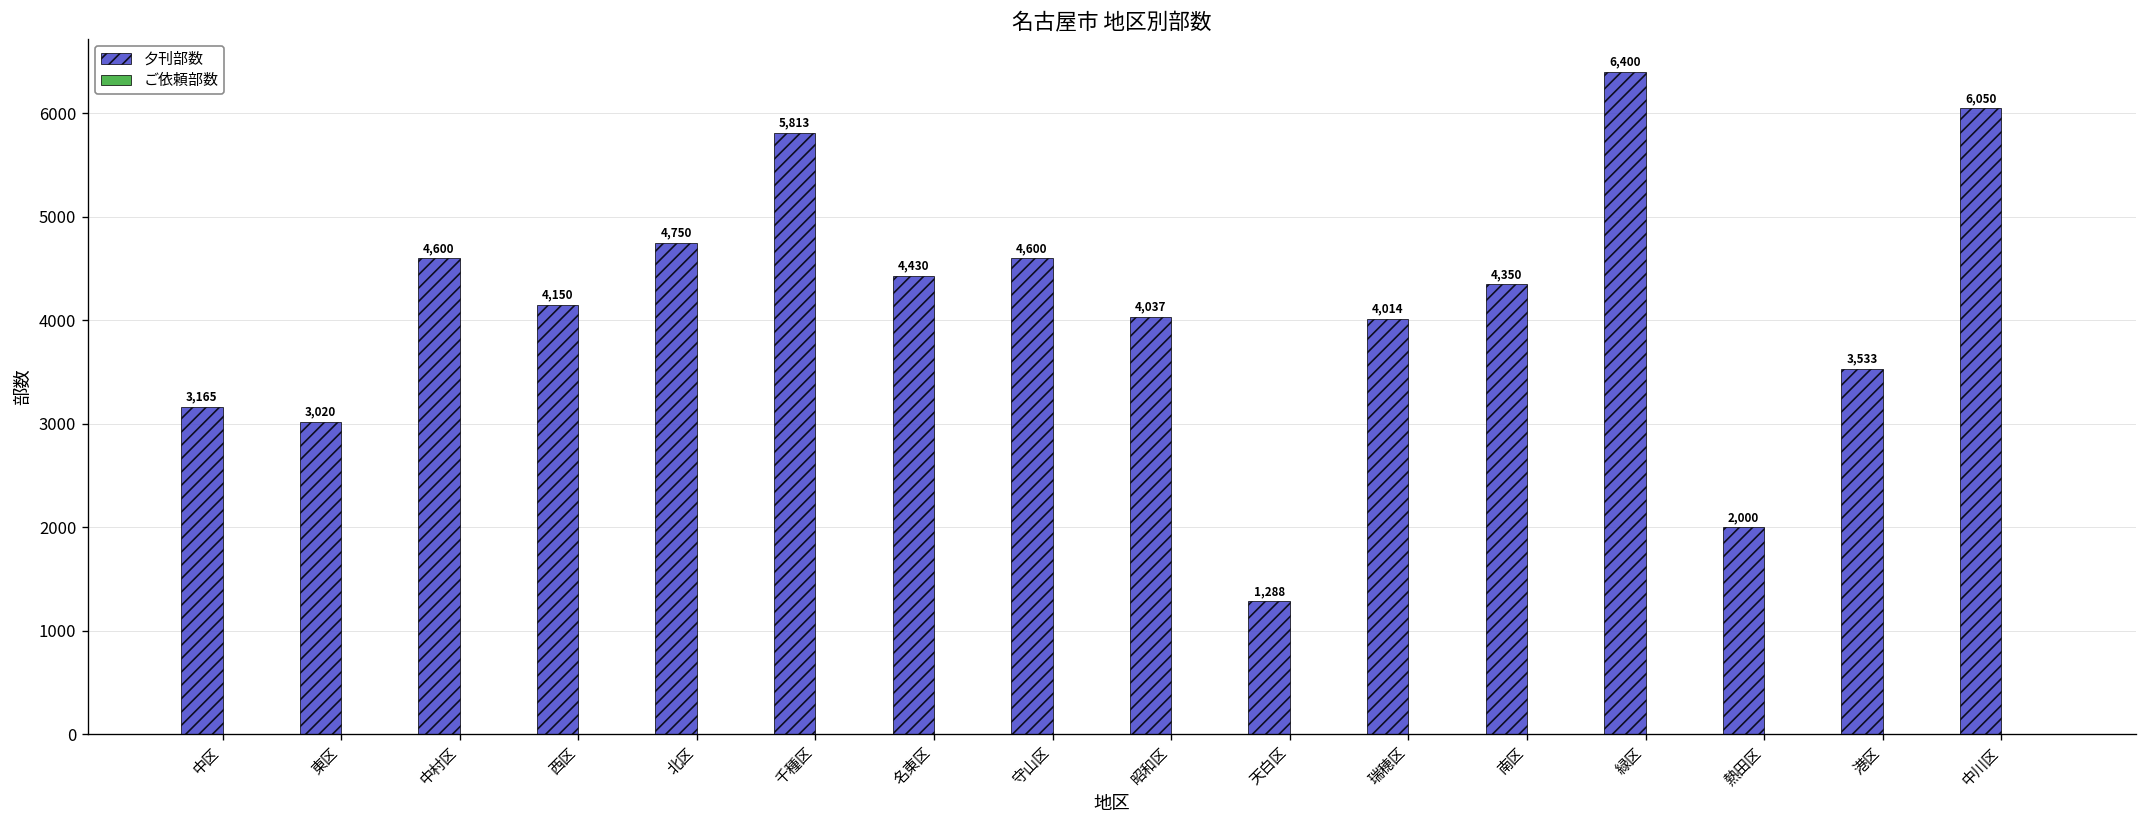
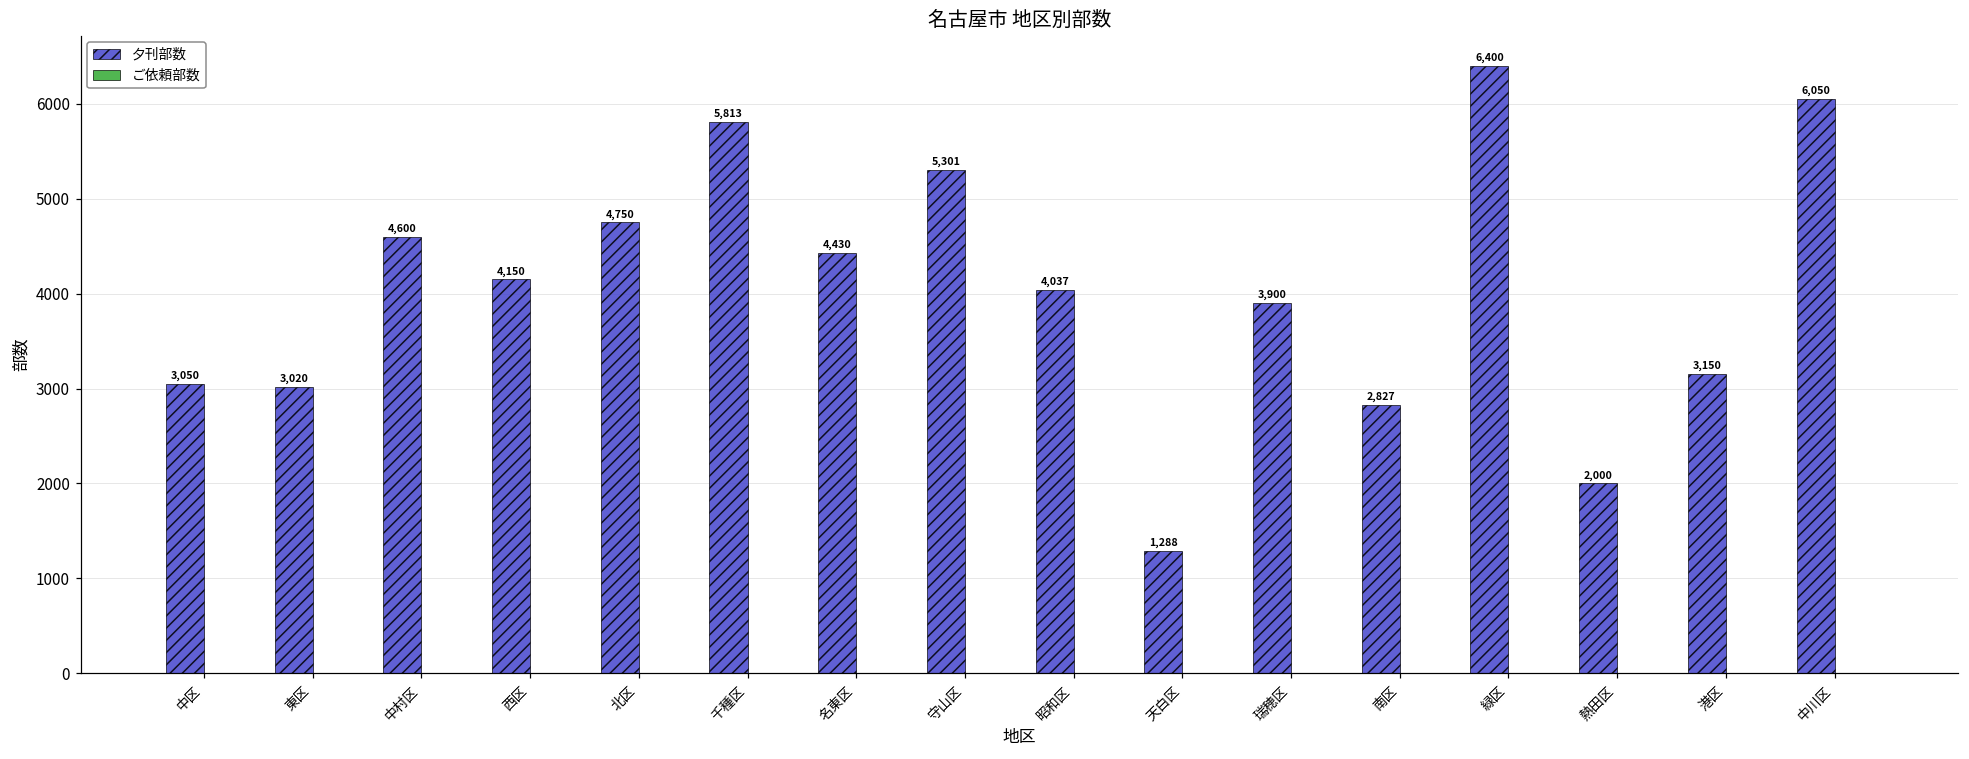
夕刊部数, 中区: 3,165 -> 3,050
夕刊部数, 守山区: 4,600 -> 5,301
夕刊部数, 瑞穂区: 4,014 -> 3,900
夕刊部数, 南区: 4,350 -> 2,827
夕刊部数, 港区: 3,533 -> 3,150
